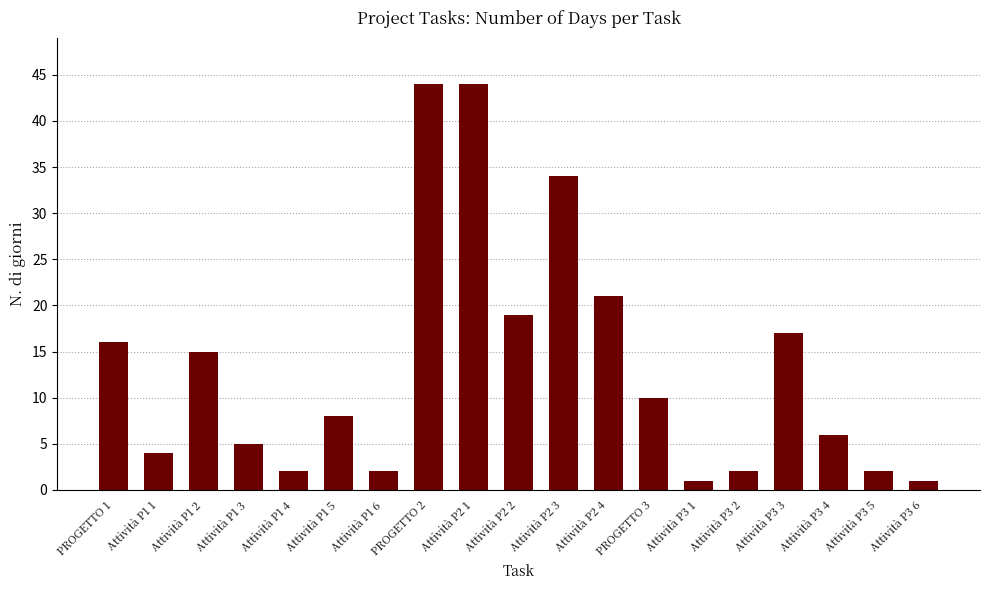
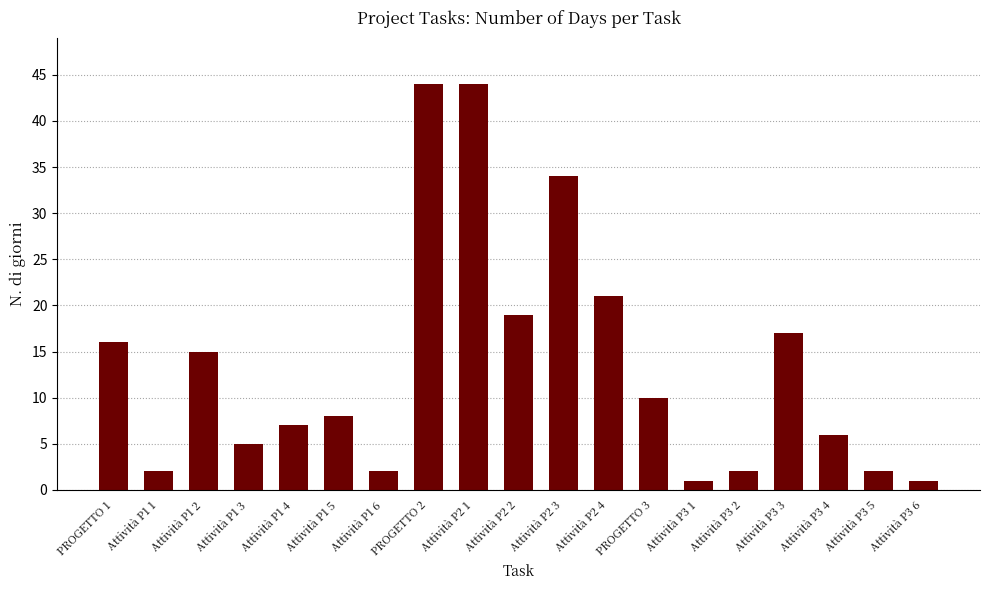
Attività P1 1: 4 -> 2
Attività P1 4: 2 -> 7
